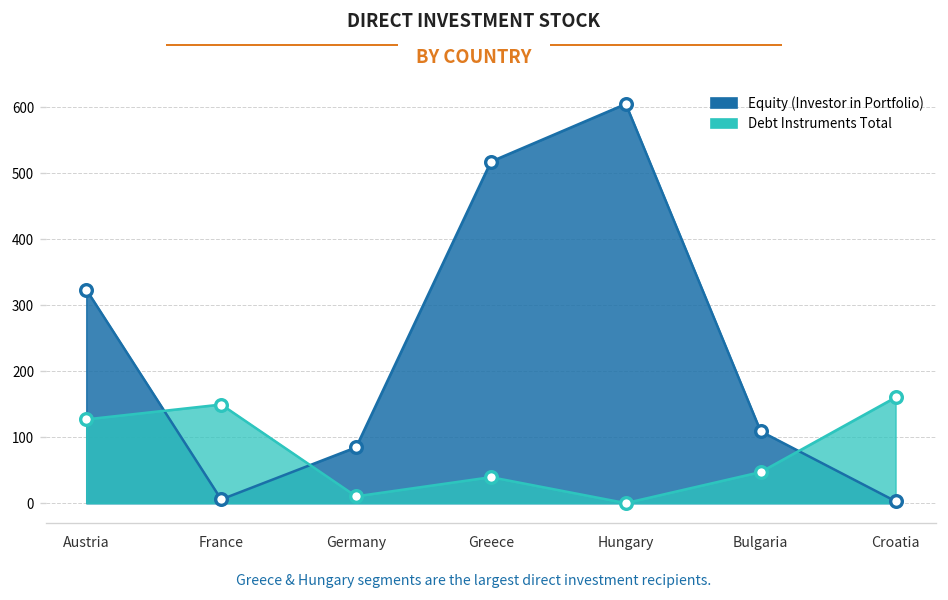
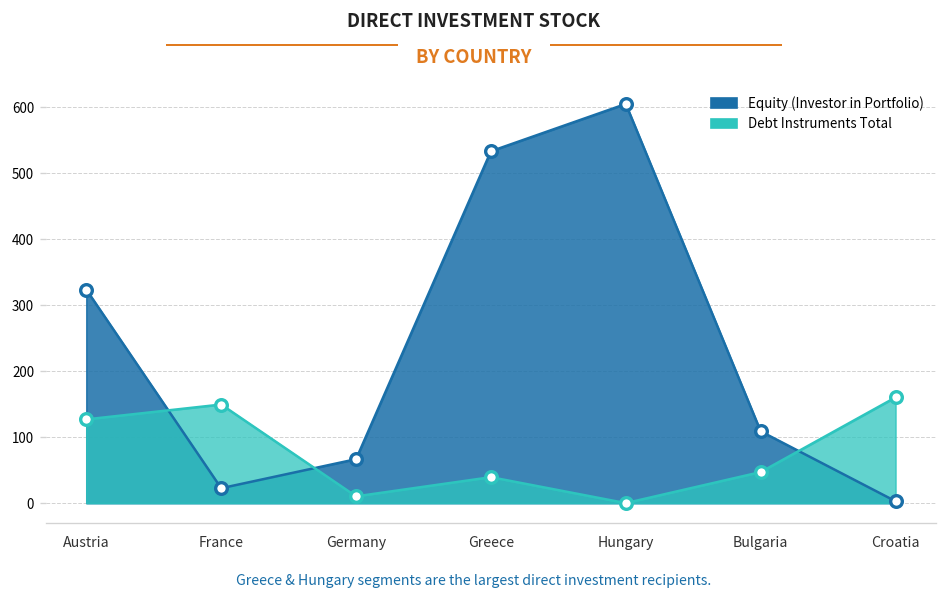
Equity (Investor in Portfolio), France: 10 -> 20
Equity (Investor in Portfolio), Germany: 80 -> 70
Equity (Investor in Portfolio), Greece: 520 -> 530
